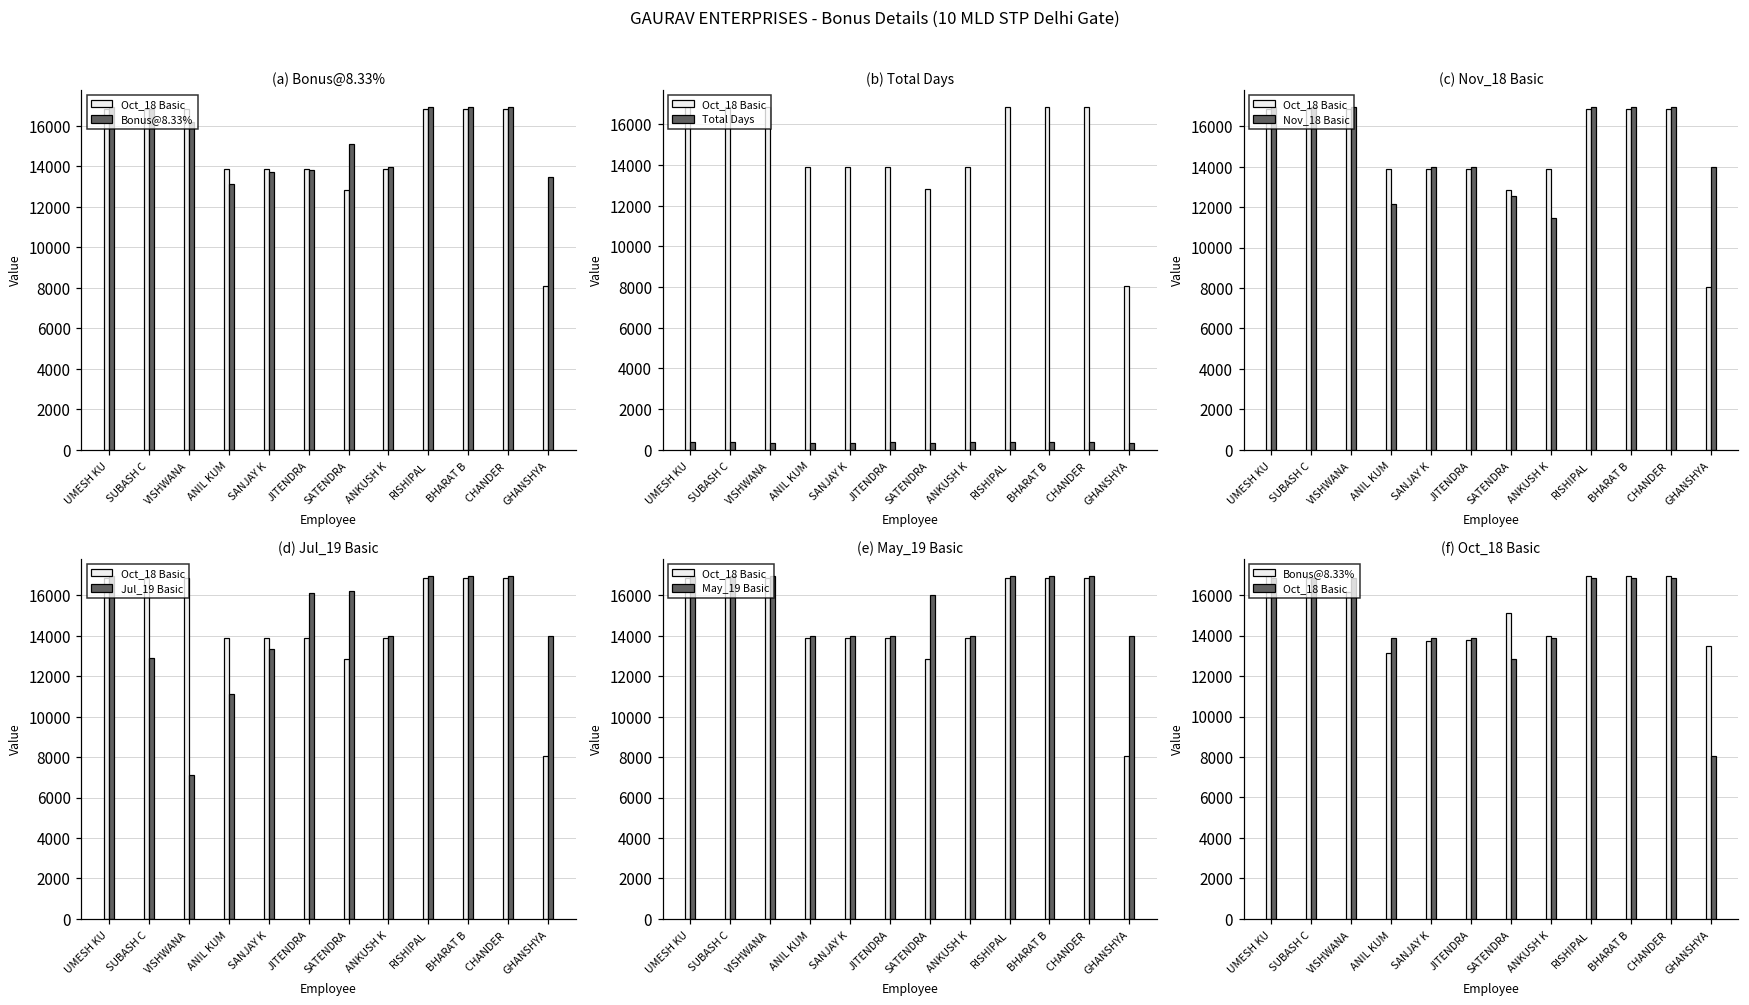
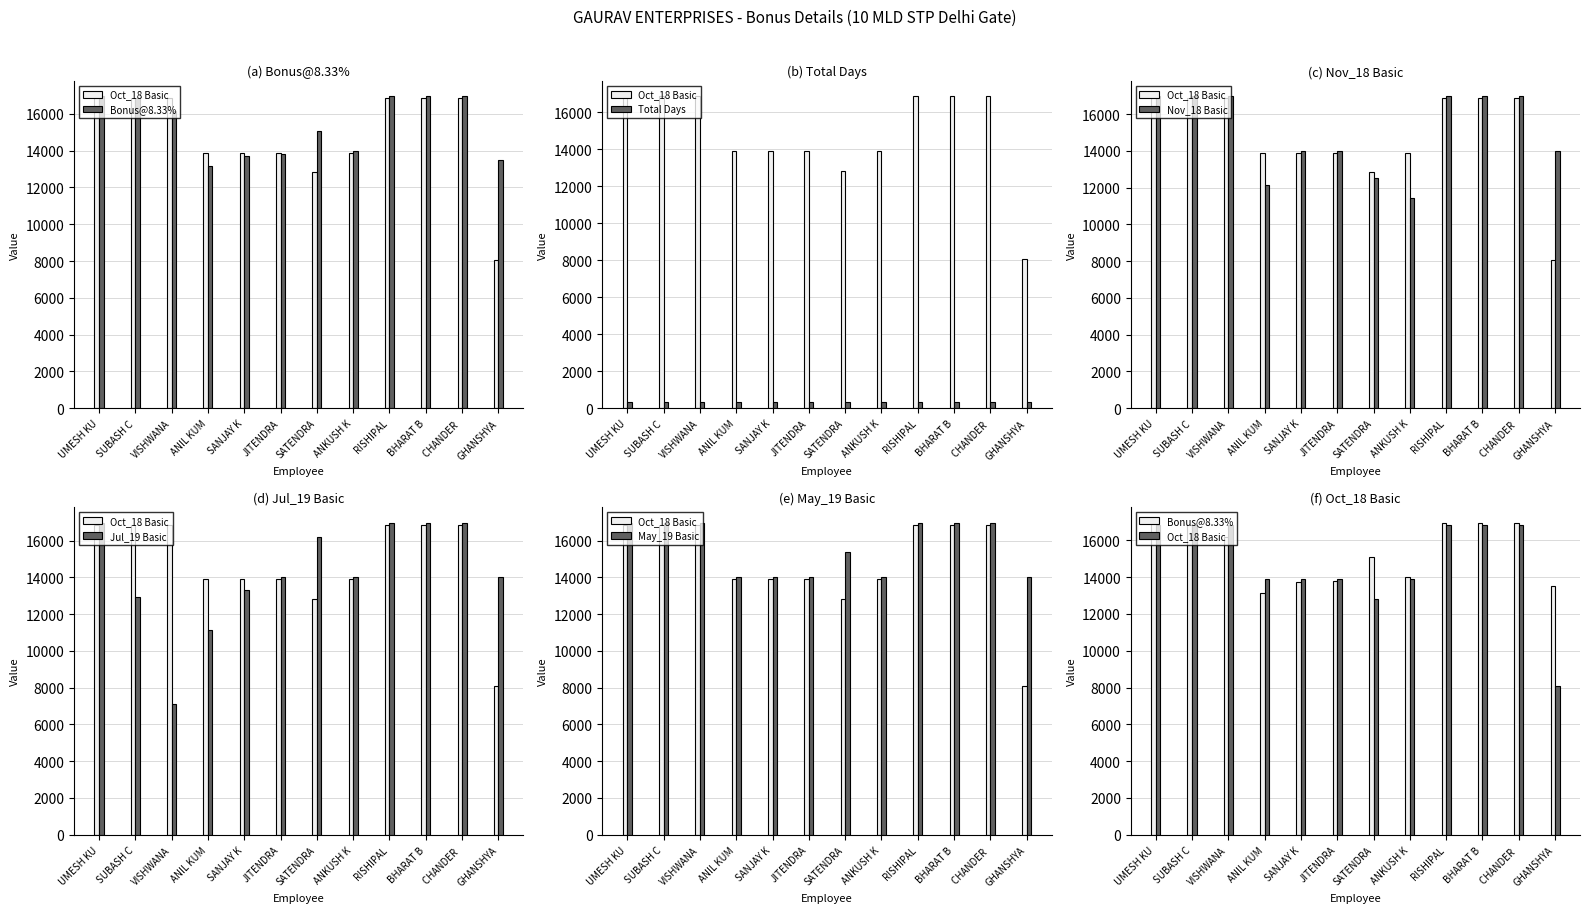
(d) Jul_19 Basic, Jul_19 Basic, JITENDRA: 16100 -> 14000
(e) May_19 Basic, May_19 Basic, SATENDRA: 16000 -> 15400
